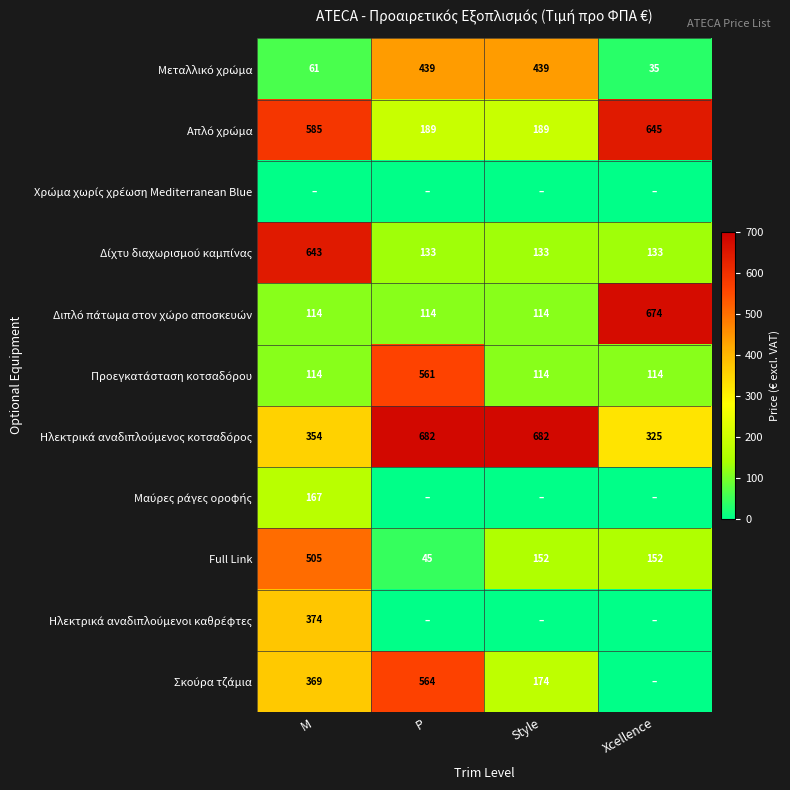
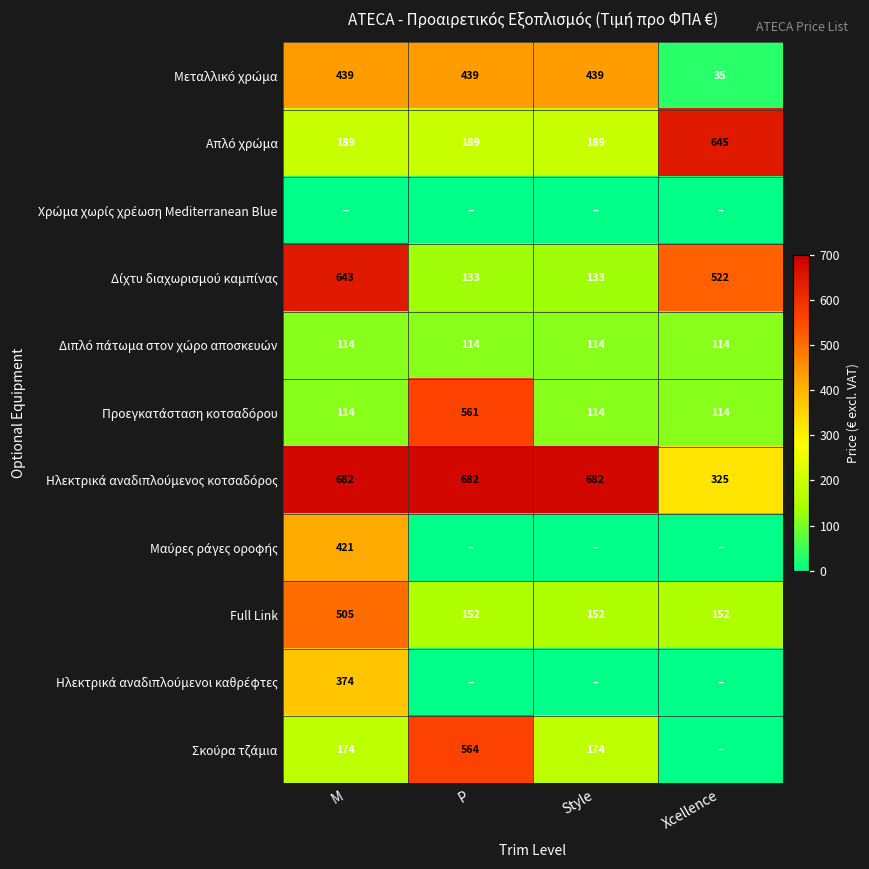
Μεταλλικό χρώμα, M: 61 -> 439
Απλό χρώμα, M: 585 -> 189
Δίχτυ διαχωρισμού καμπίνας, Xcellence: 133 -> 522
Διπλό πάτωμα στον χώρο αποσκευών, Xcellence: 674 -> 114
Ηλεκτρικά αναδιπλούμενος κοτσαδόρος, M: 354 -> 682
Μαύρες ράγες οροφής, M: 167 -> 421
Full Link, P: 45 -> 152
Σκούρα τζάμια, M: 369 -> 174
